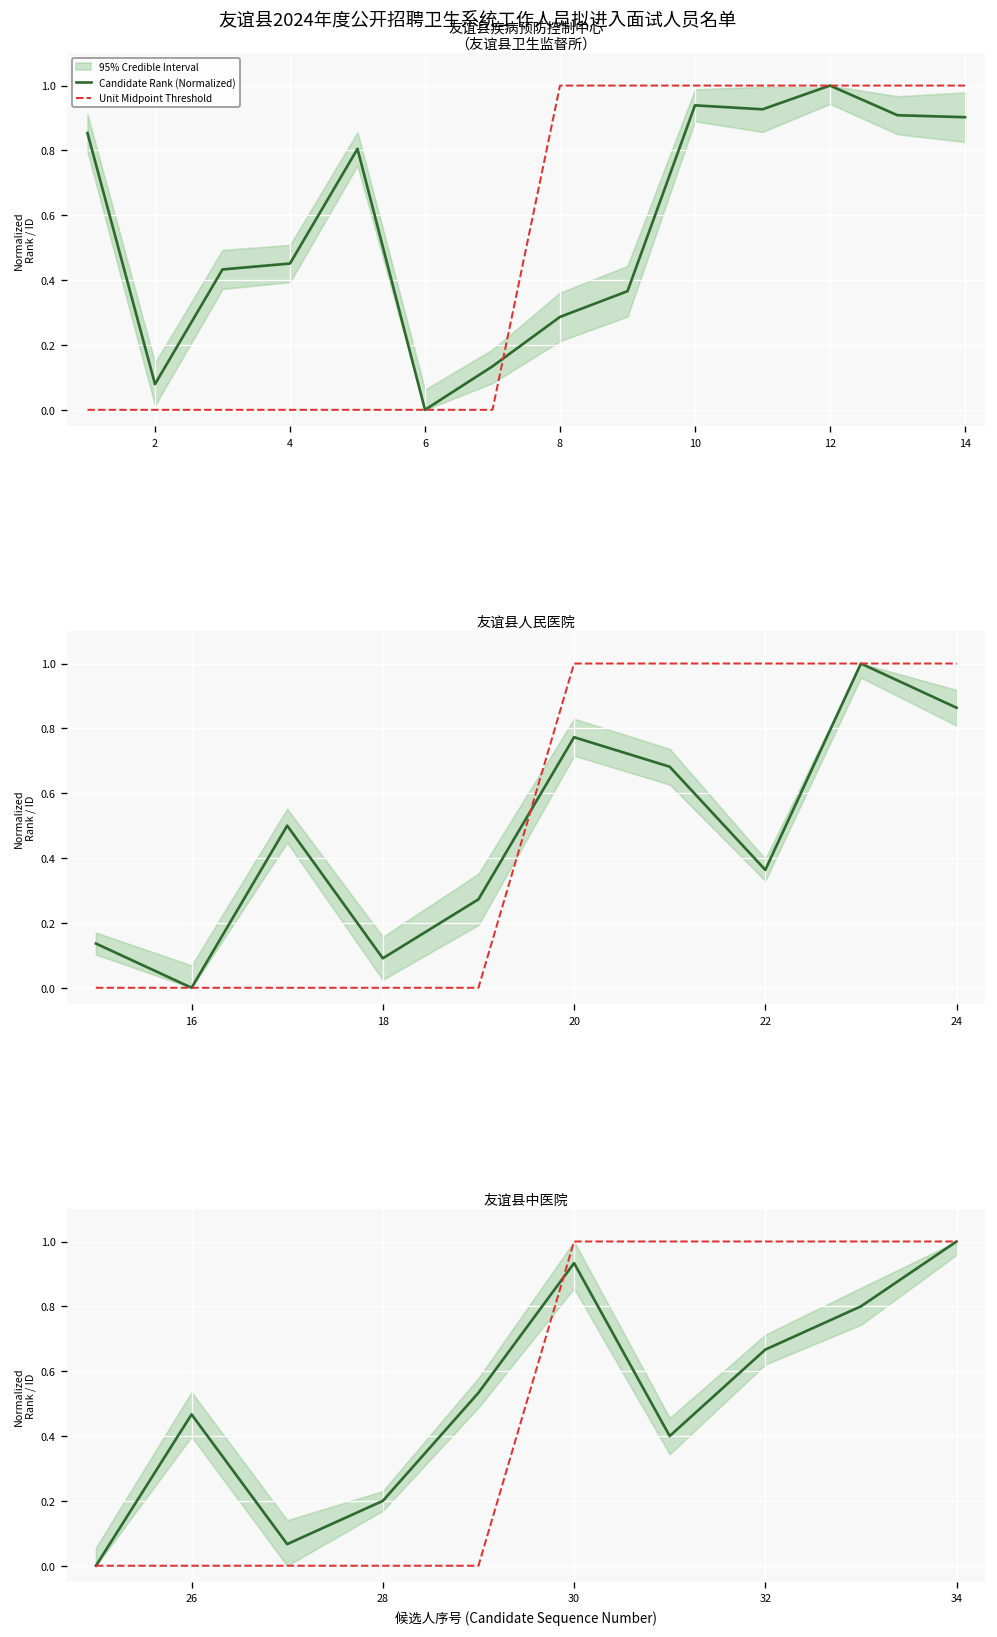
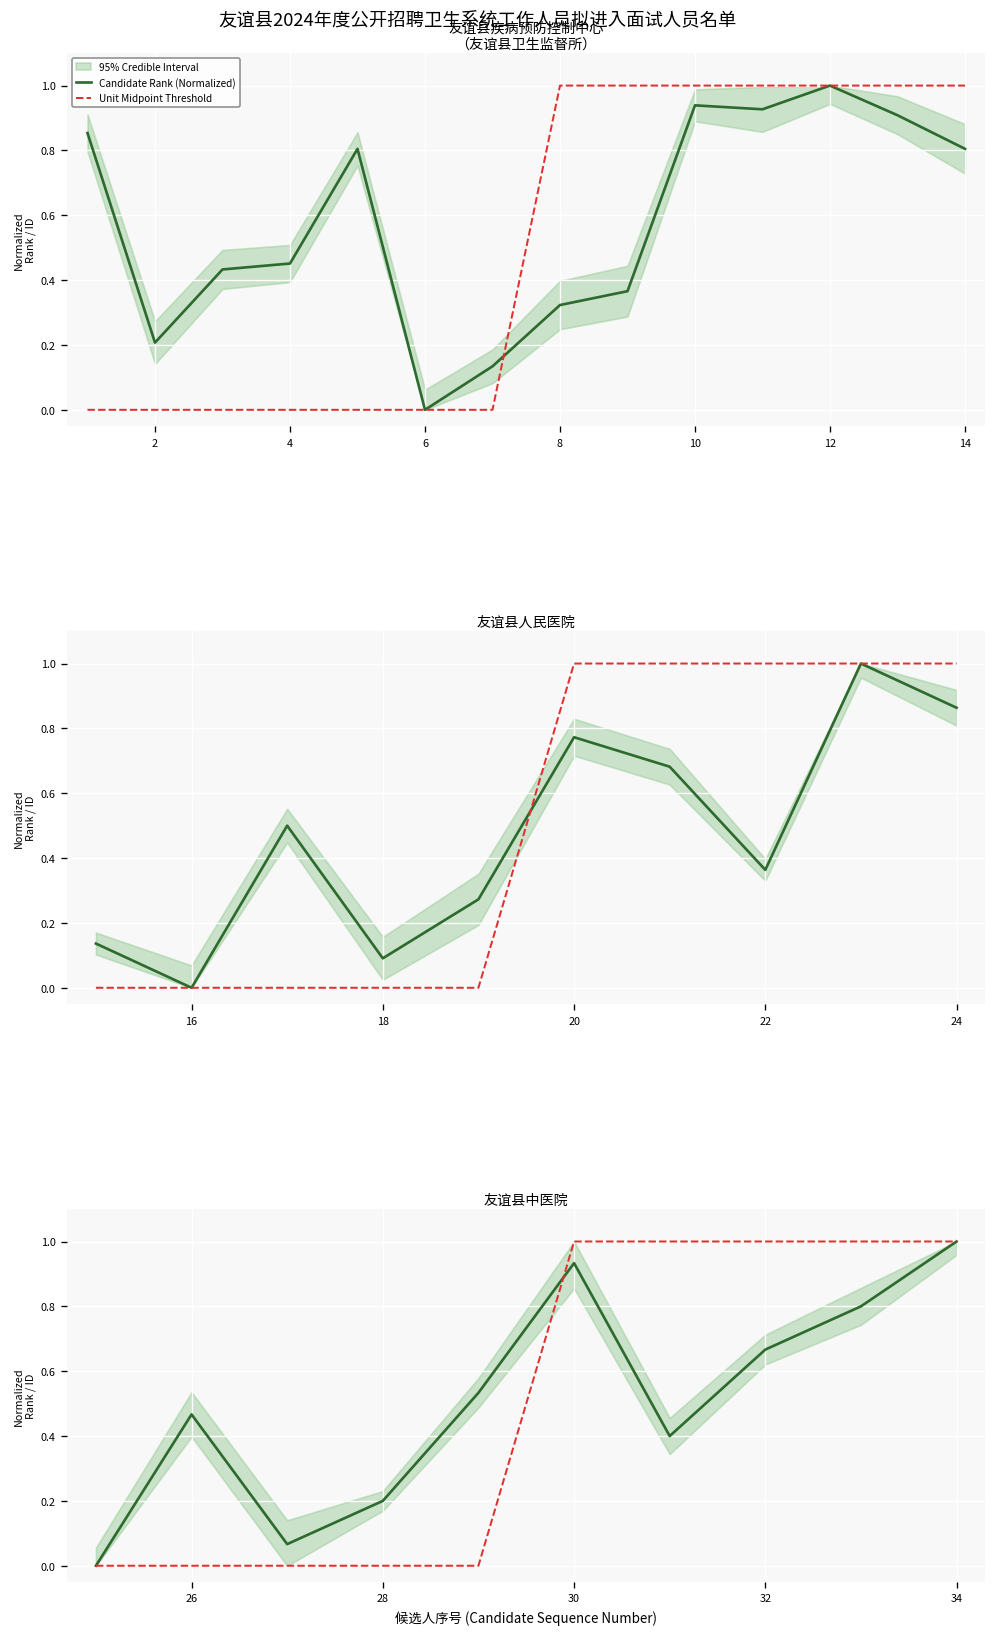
友谊县疾病预防控制中心 （友谊县卫生监督所）, Candidate Rank (Normalized), 2: 0.08 -> 0.21
友谊县疾病预防控制中心 （友谊县卫生监督所）, Candidate Rank (Normalized), 8: 0.29 -> 0.32
友谊县疾病预防控制中心 （友谊县卫生监督所）, Candidate Rank (Normalized), 14: 0.90 -> 0.80
